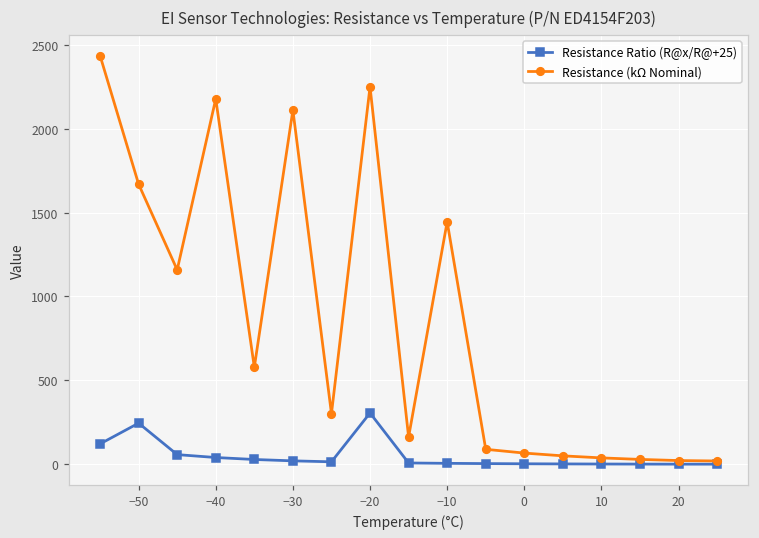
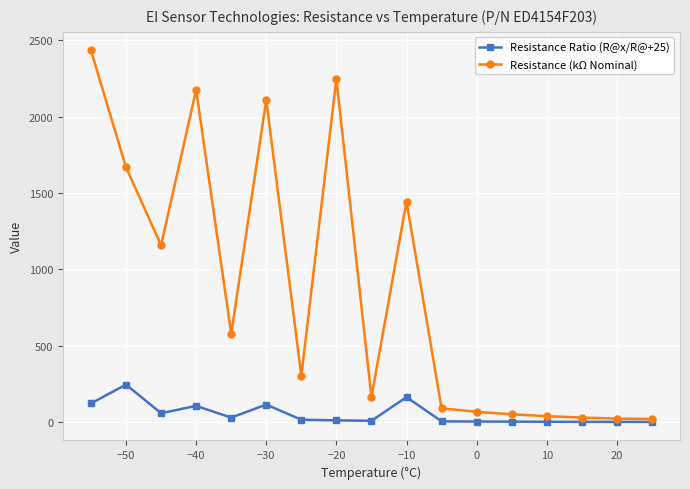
Resistance Ratio (R@x/R@+25), −40: 40 -> 110
Resistance Ratio (R@x/R@+25), −30: 20 -> 110
Resistance Ratio (R@x/R@+25), −20: 310 -> 10
Resistance Ratio (R@x/R@+25), −10: 10 -> 160
